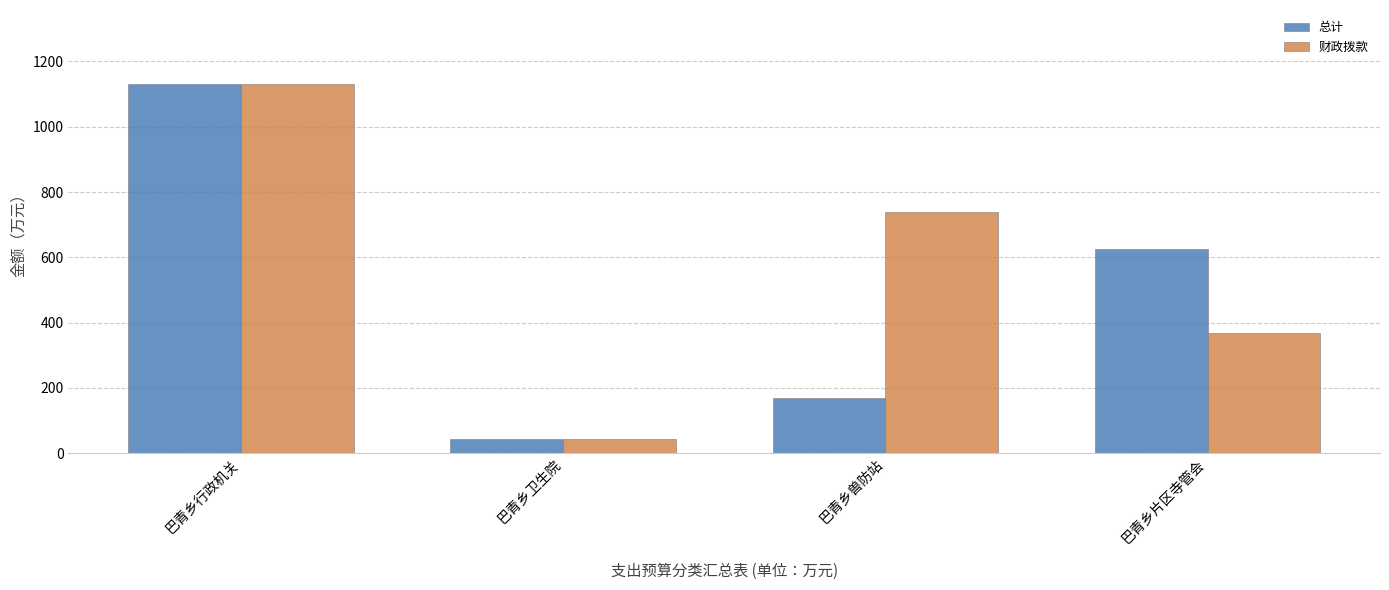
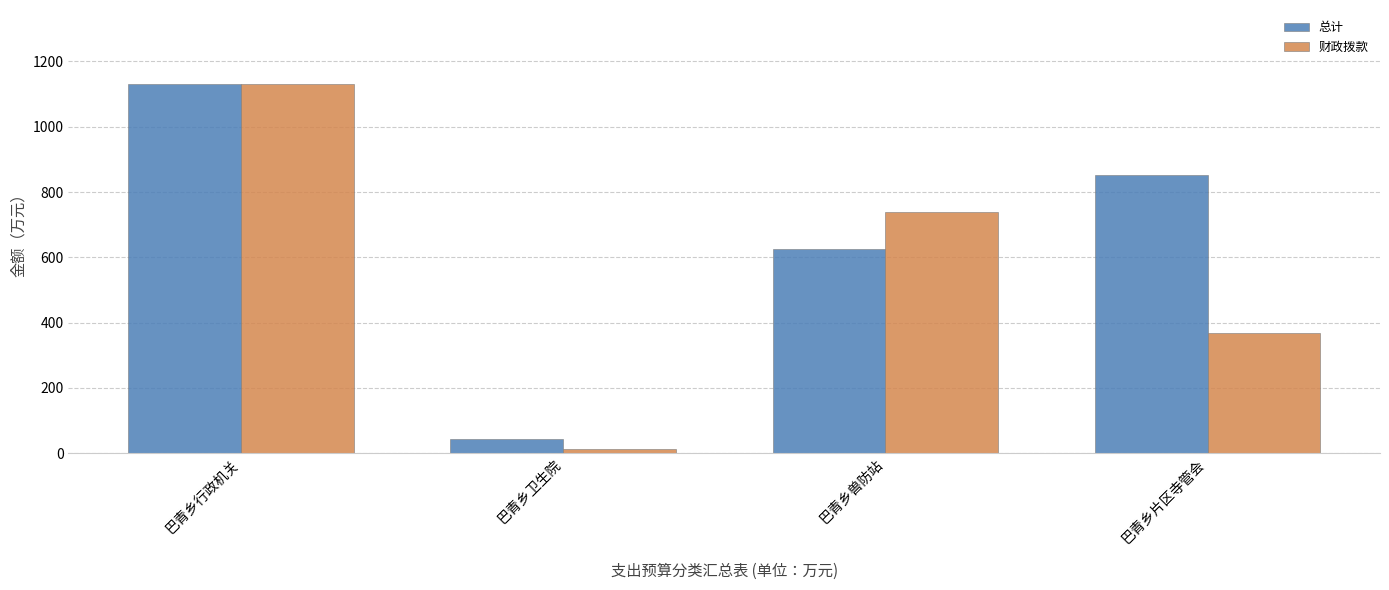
财政拨款, 巴青乡卫生院: 40 -> 10
总计, 巴青乡兽防站: 170 -> 630
总计, 巴青乡片区寺管会: 620 -> 850
